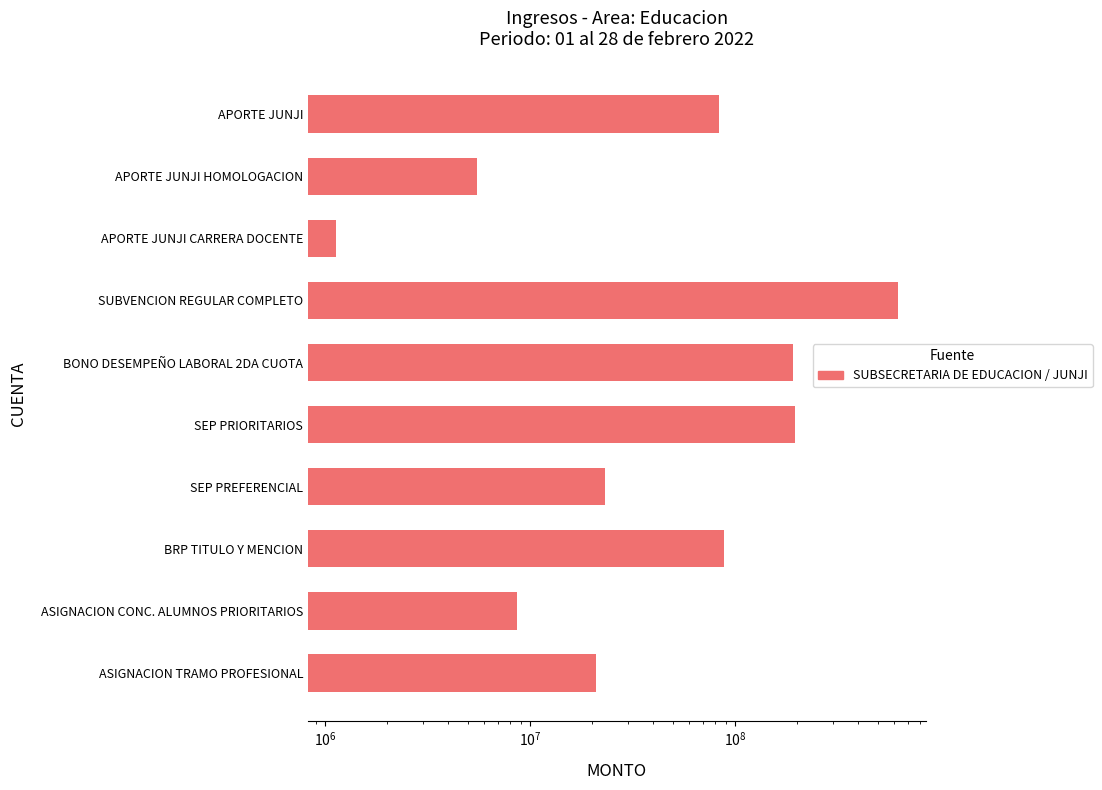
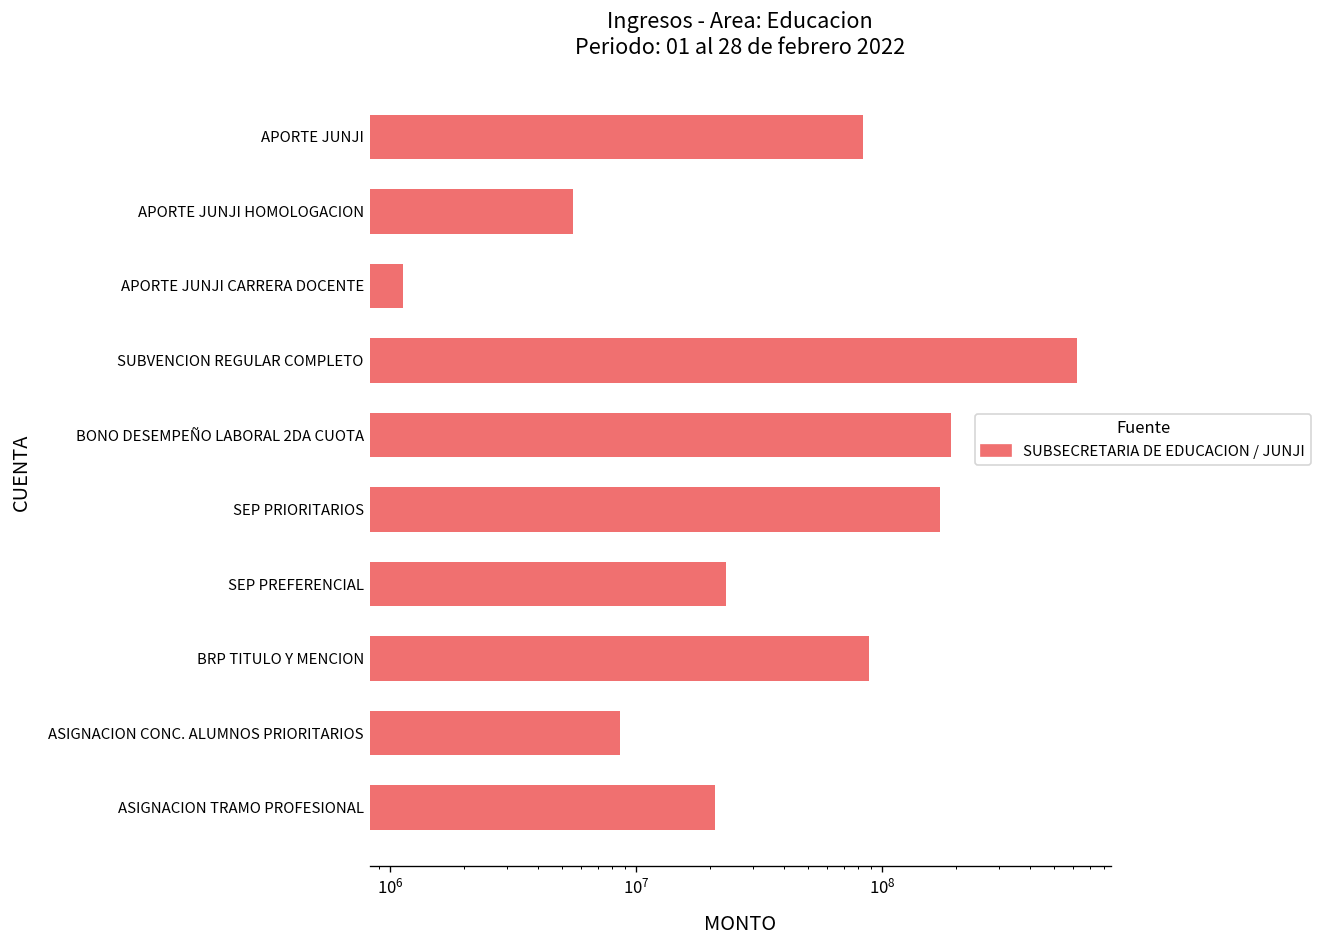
SEP PRIORITARIOS: 200000000 -> 170000000
